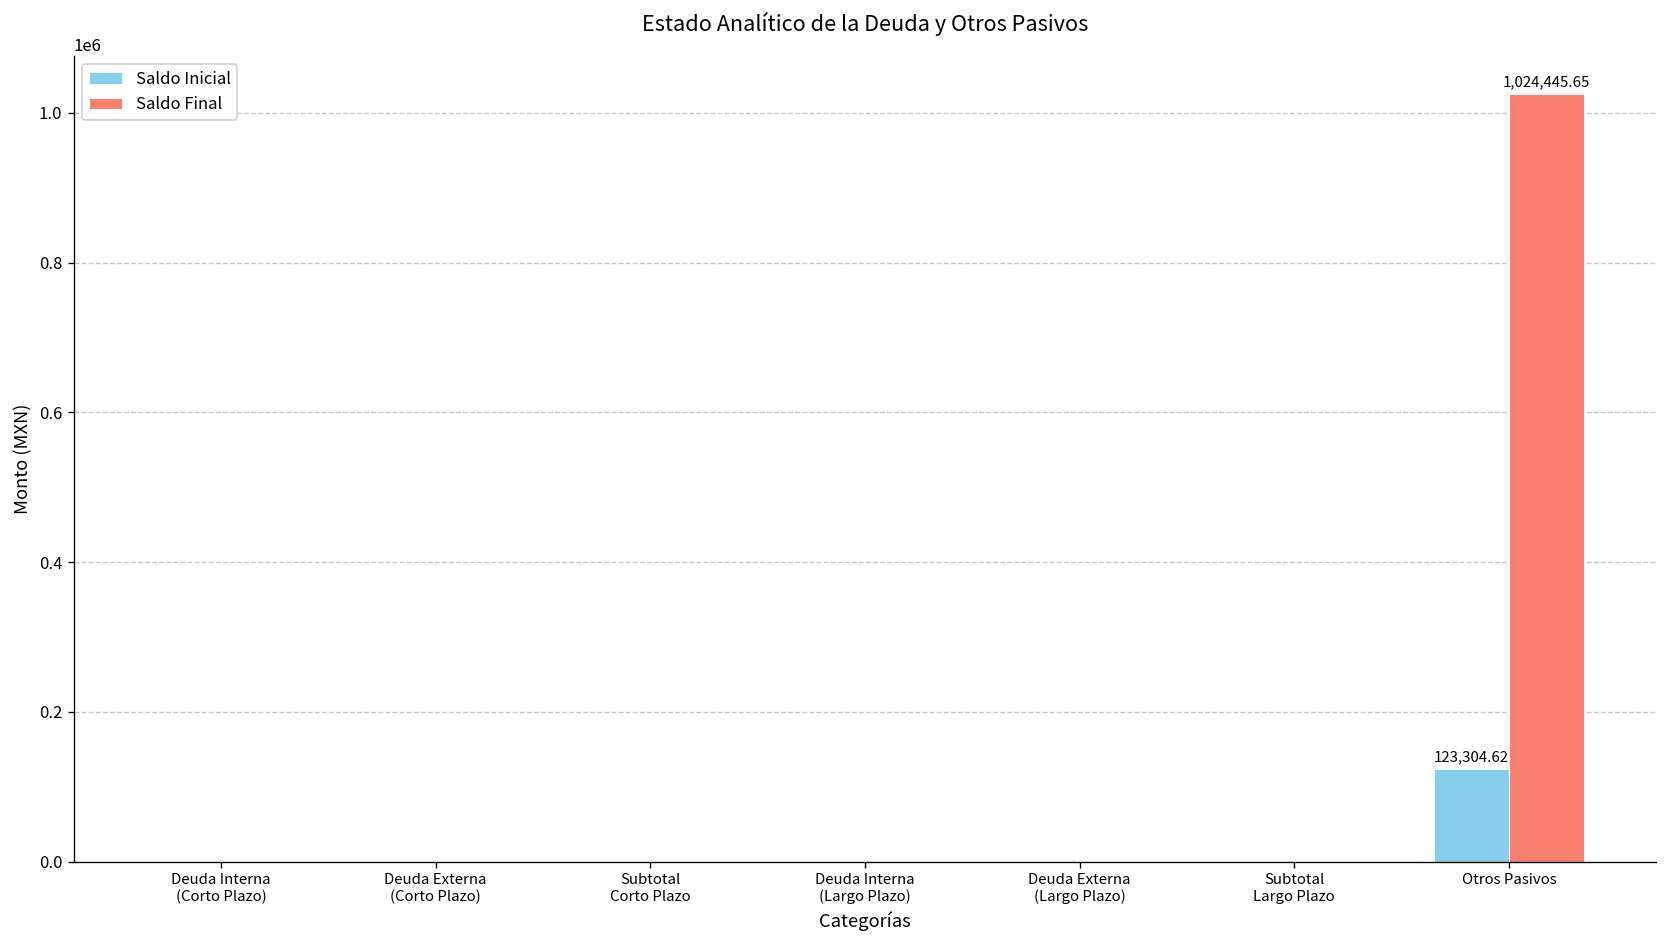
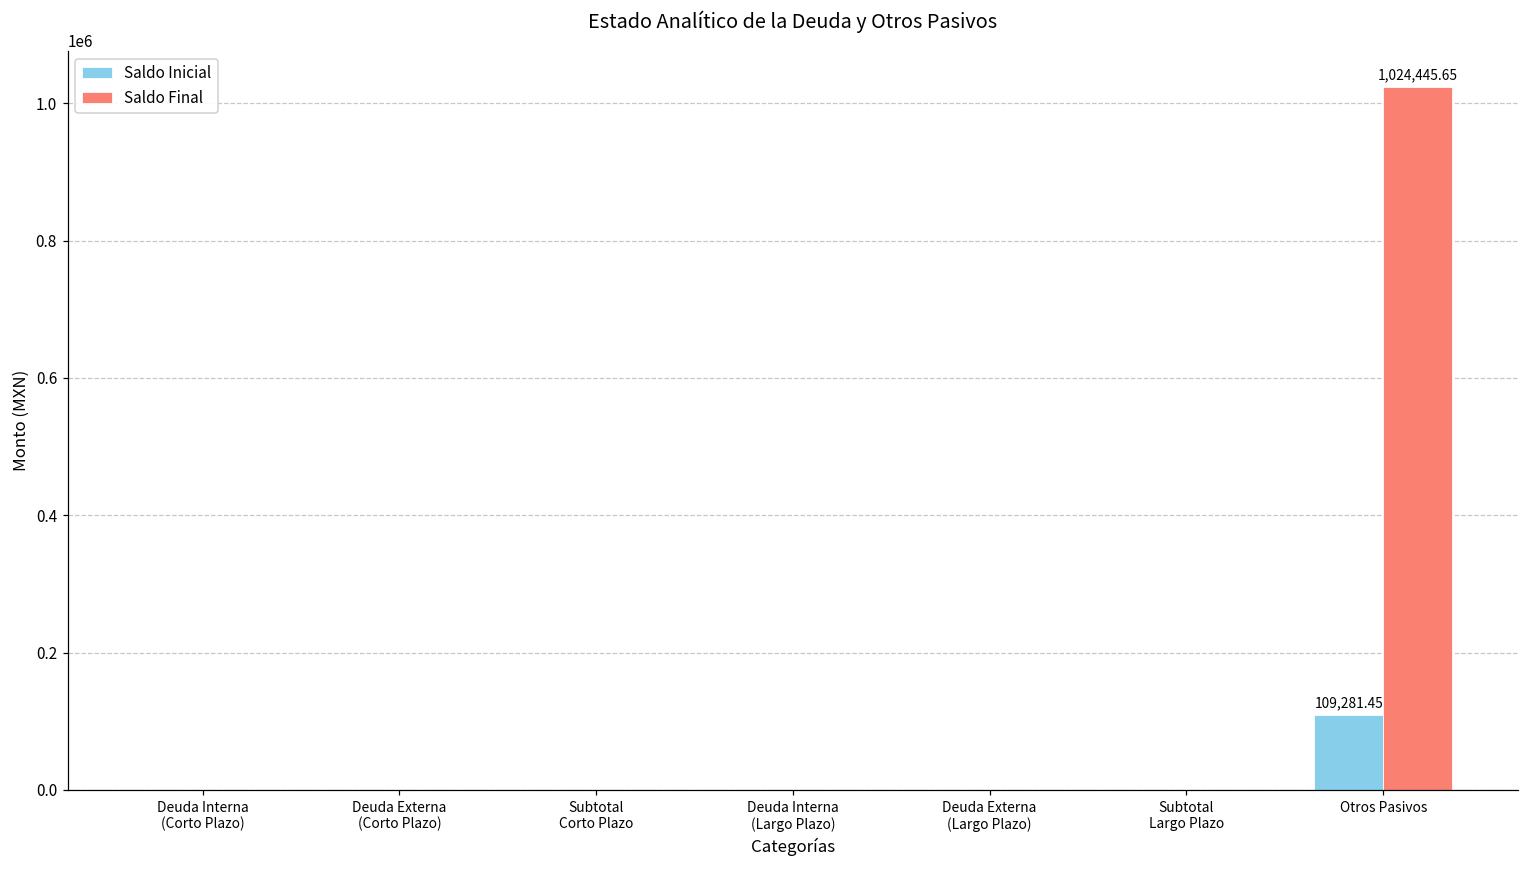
Saldo Inicial, Otros Pasivos: 123,304.62 -> 109,281.45
